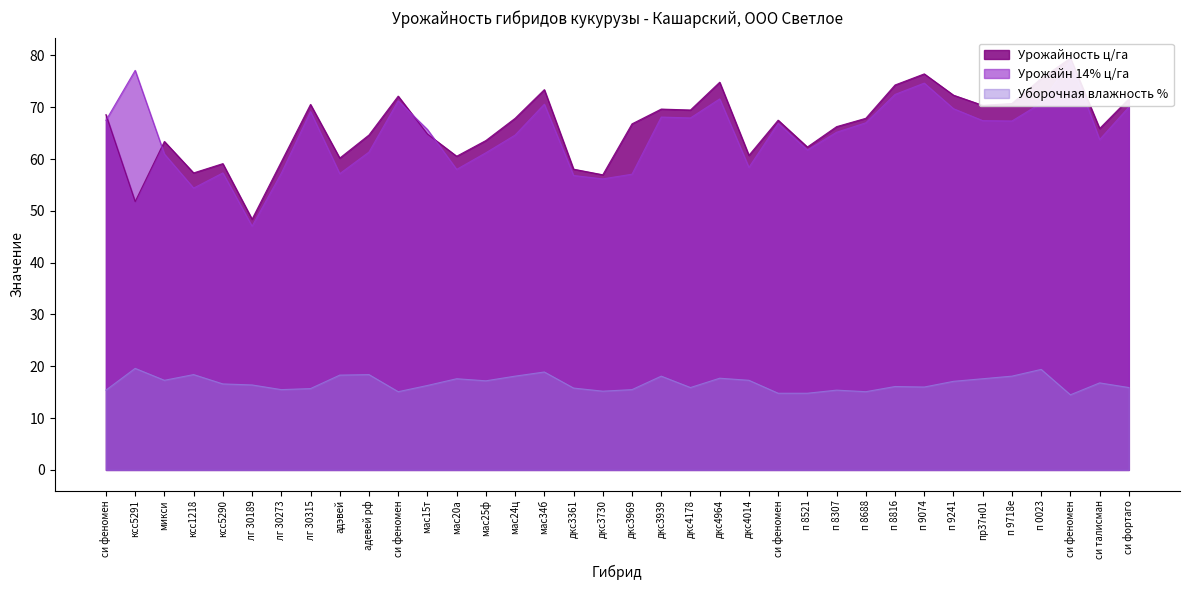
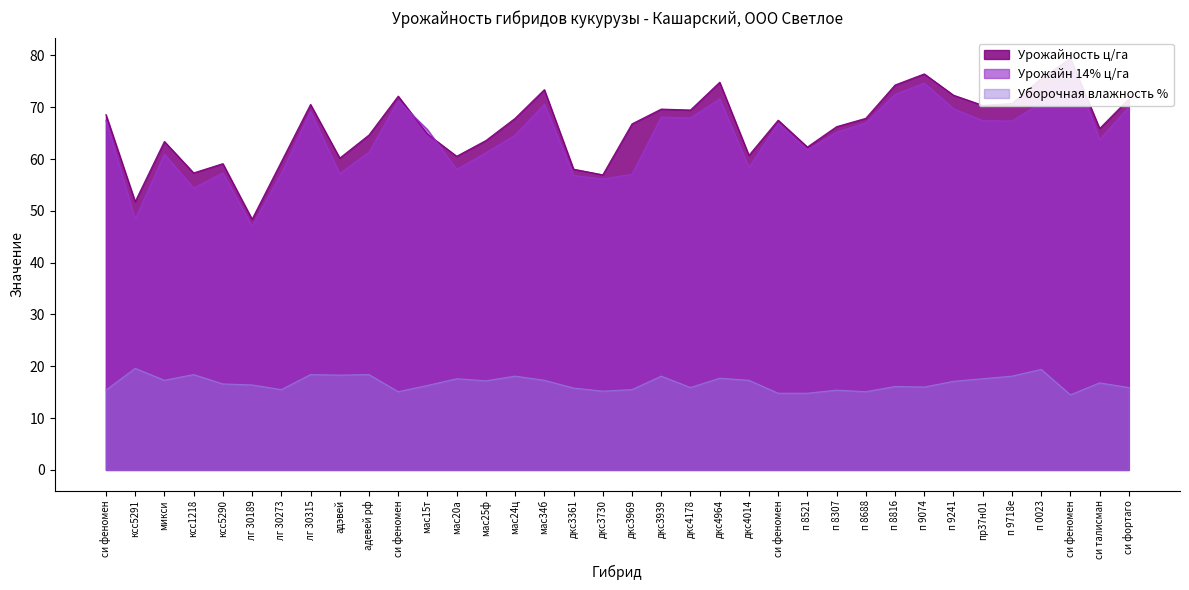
Урожайн 14% ц/га, ксс5291: 77 -> 48
Уборочная влажность %, лг 30315: 16 -> 18
Уборочная влажность %, мас34б: 19 -> 17
